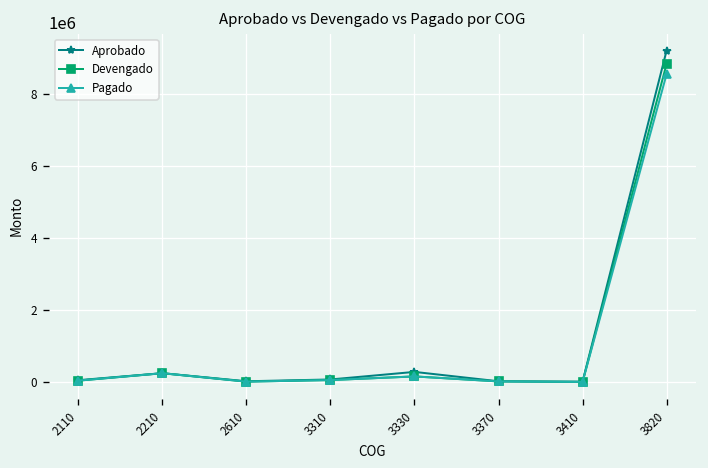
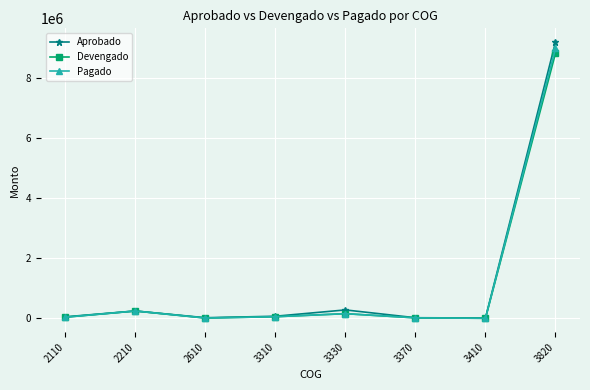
Pagado, 3820: 8500000 -> 9000000
